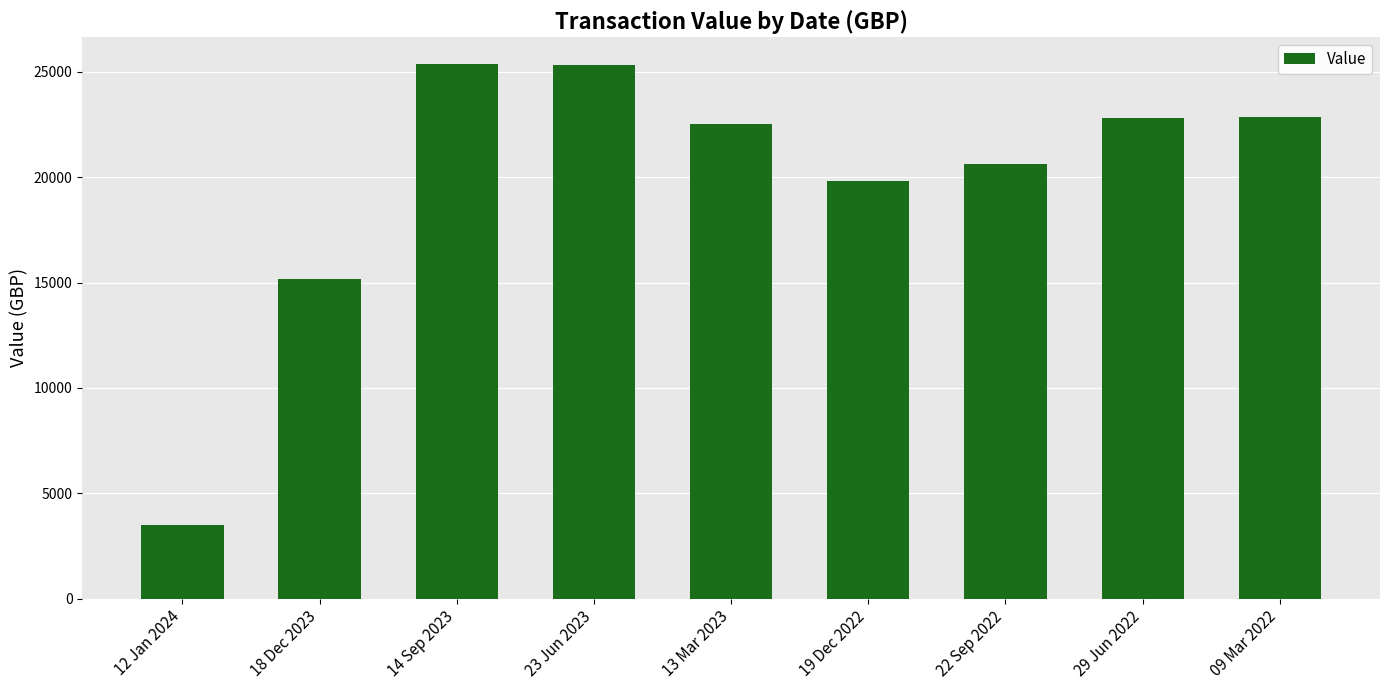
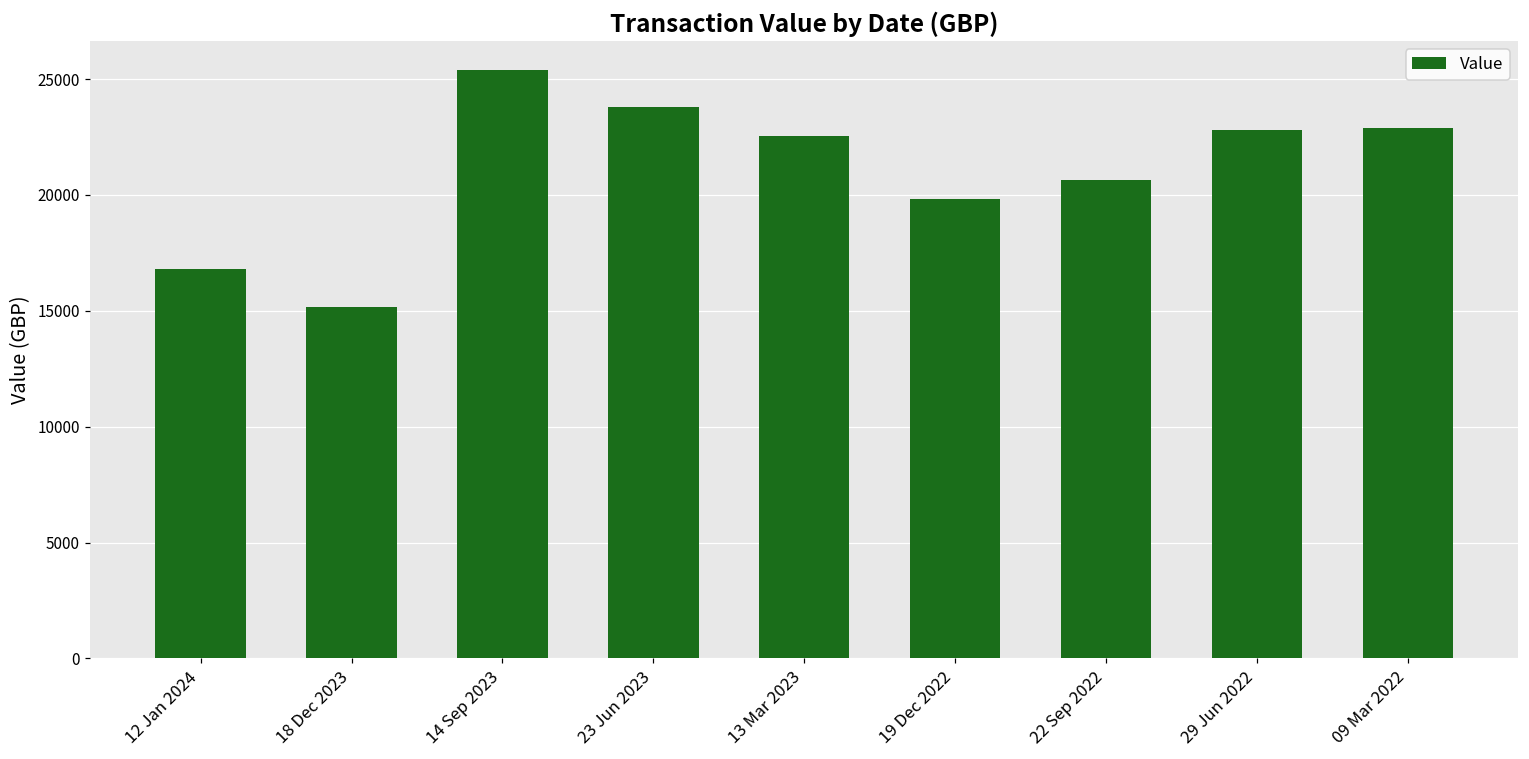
12 Jan 2024: 3500 -> 16800
23 Jun 2023: 25300 -> 23800
